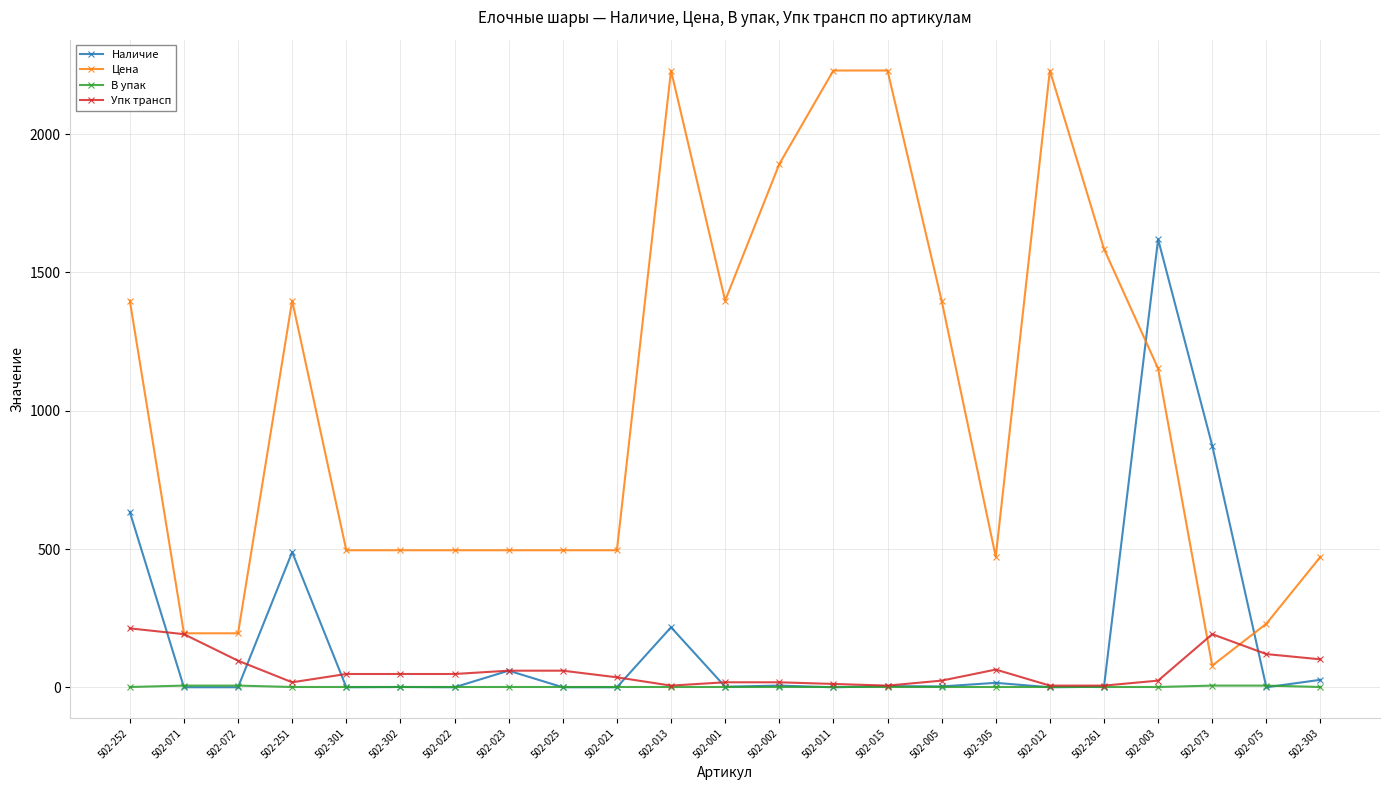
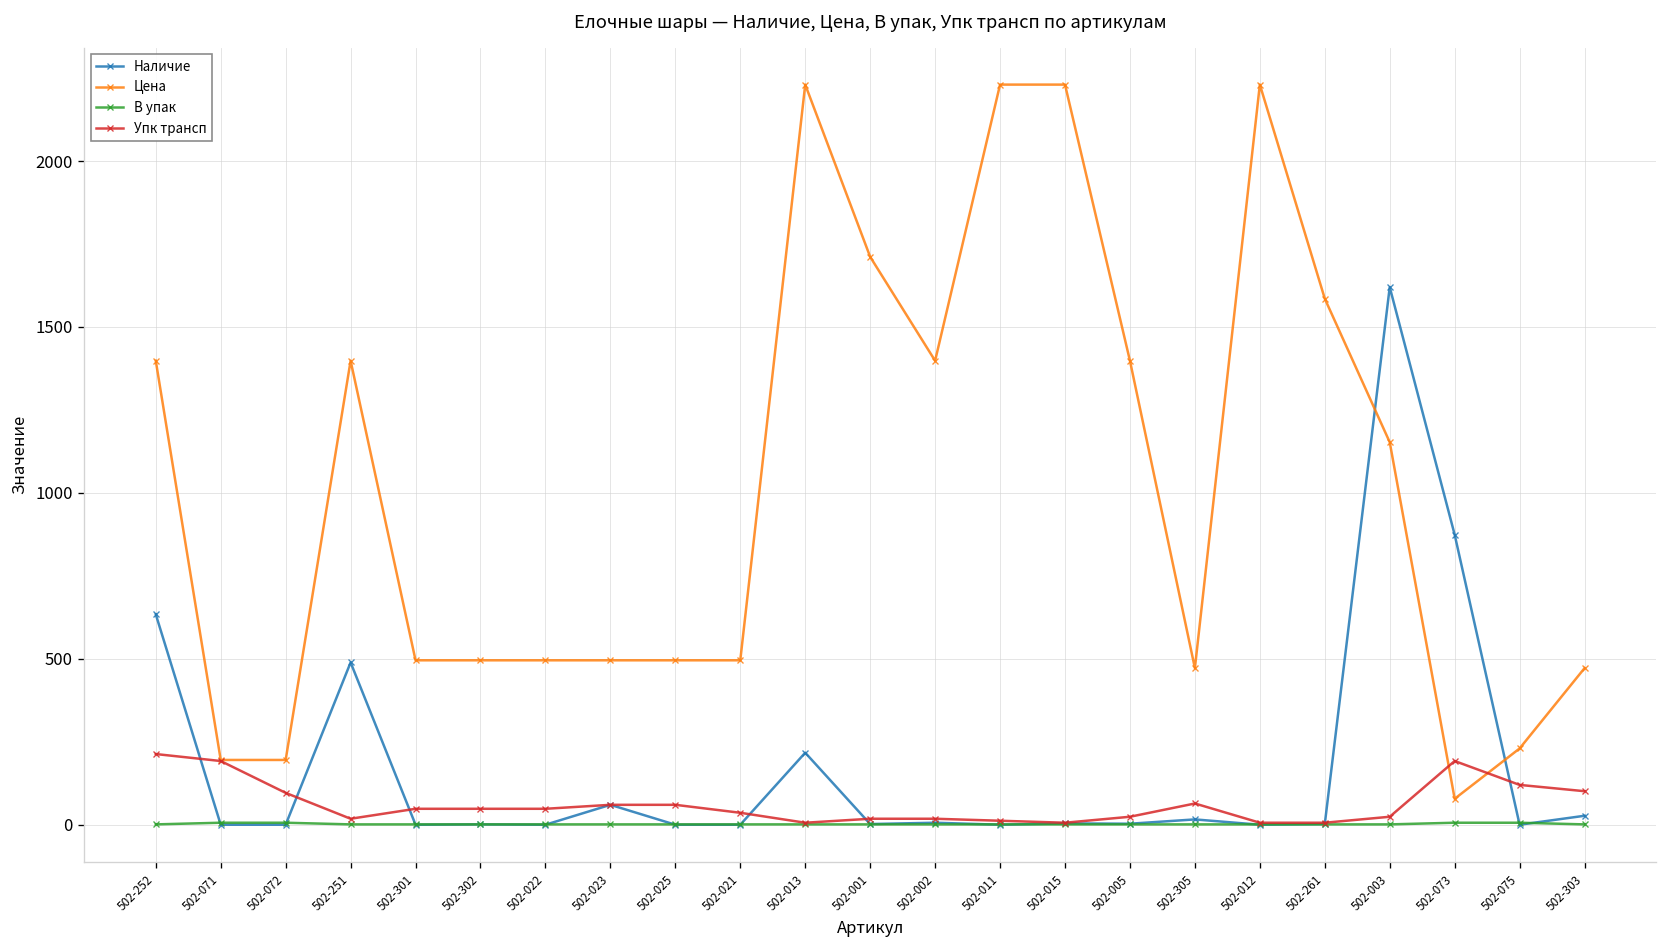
Цена, 502-001: 1400 -> 1710
Цена, 502-002: 1890 -> 1400
